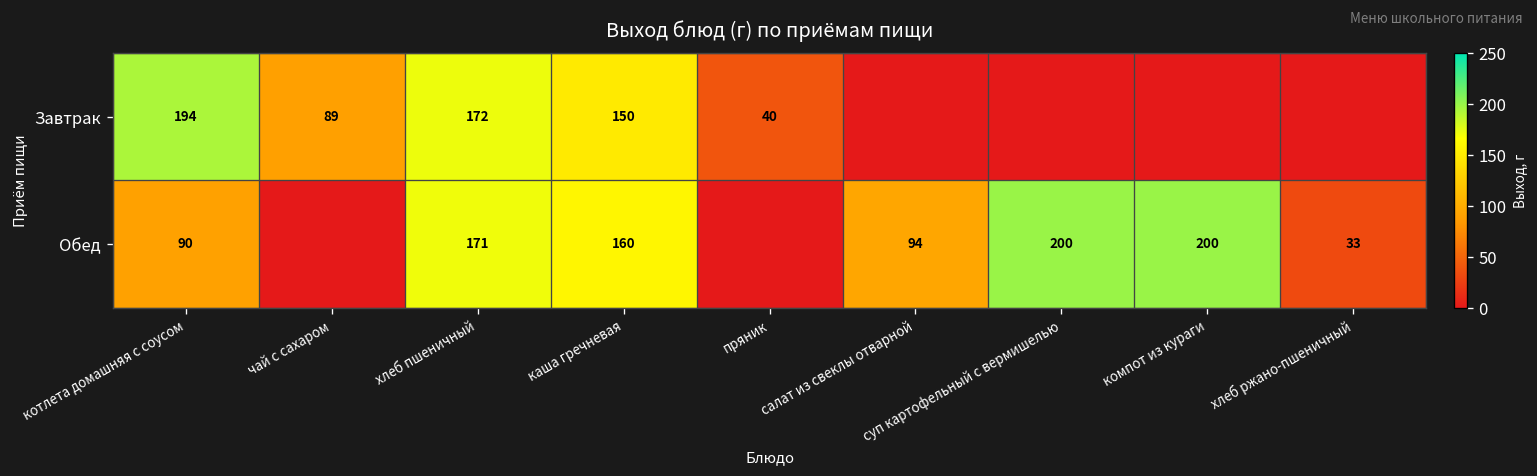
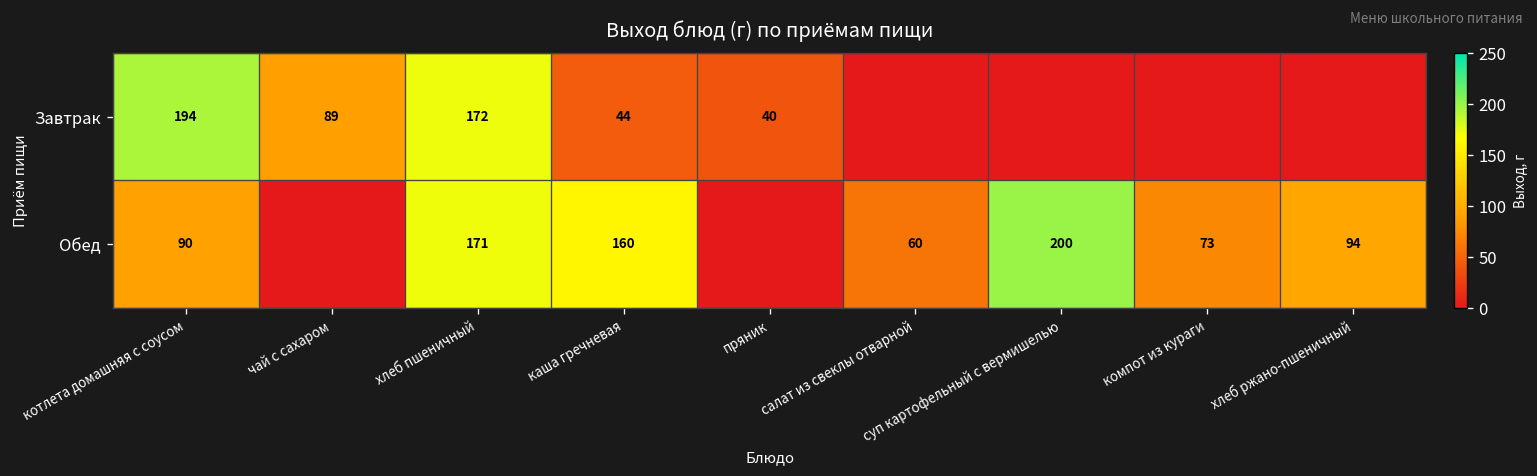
Завтрак, каша гречневая: 150 -> 44
Обед, салат из свеклы отварной: 94 -> 60
Обед, компот из кураги: 200 -> 73
Обед, хлеб ржано-пшеничный: 33 -> 94
